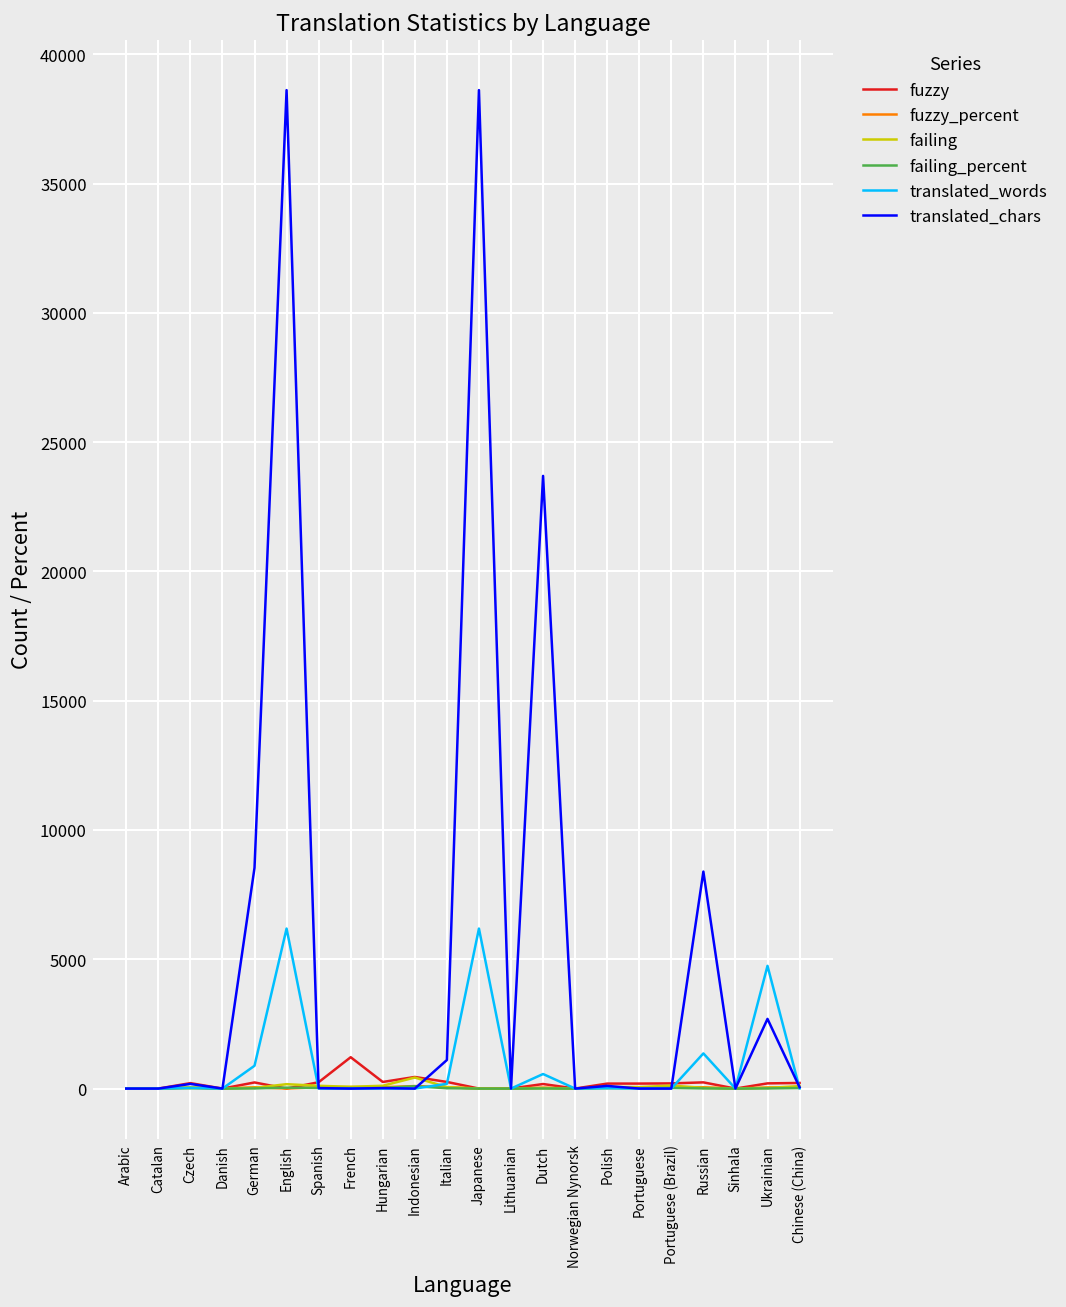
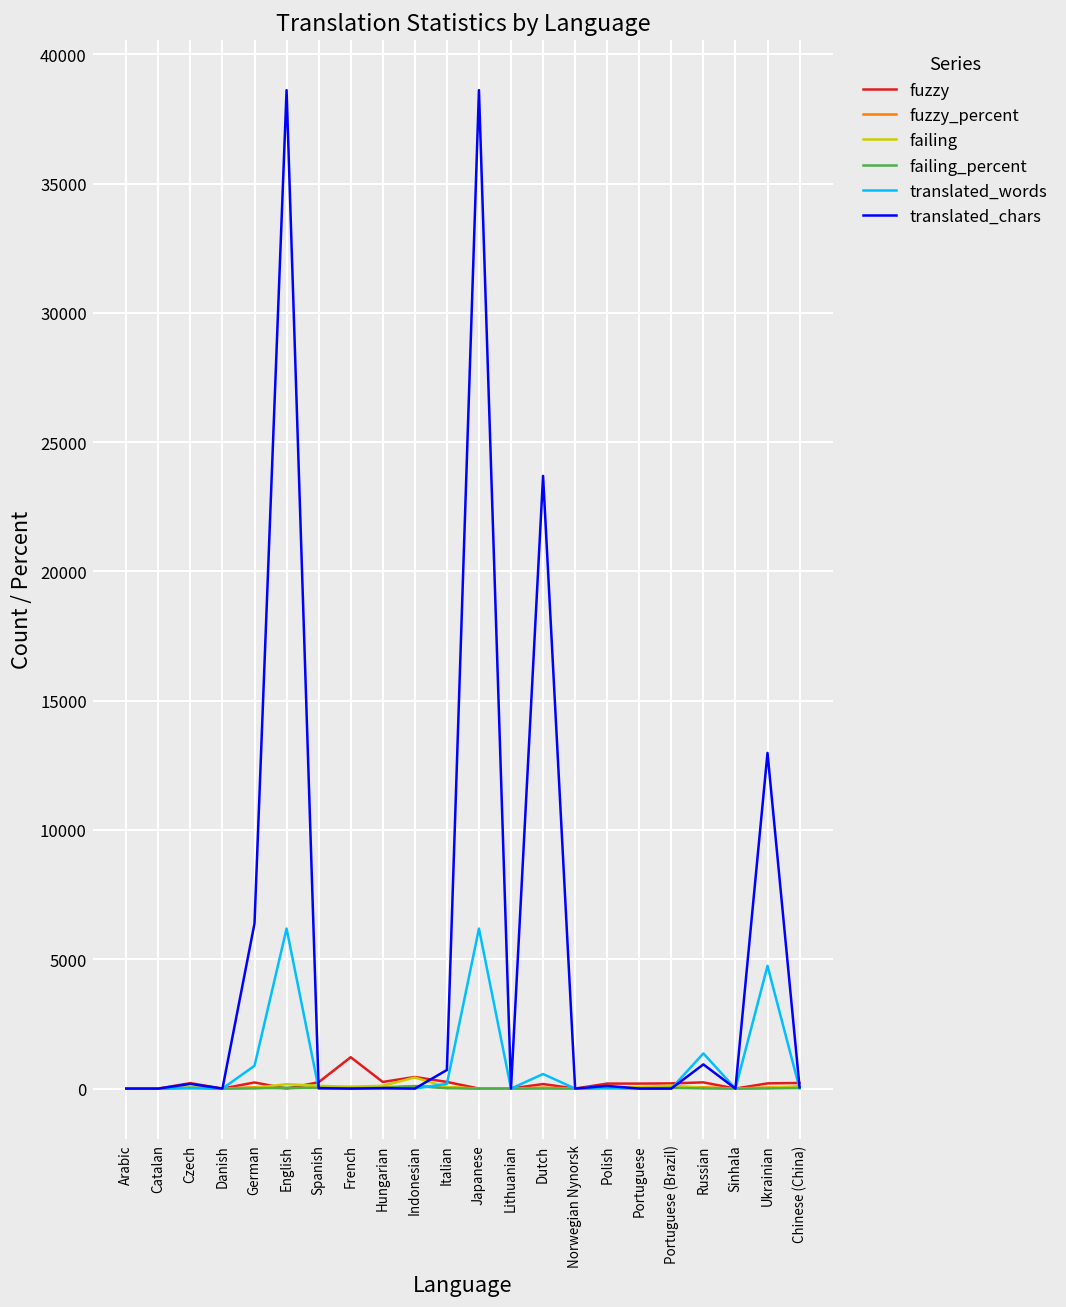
translated_chars, German: 8500 -> 6400
translated_chars, Italian: 1100 -> 700
translated_chars, Russian: 8400 -> 900
translated_chars, Ukrainian: 2700 -> 13000
